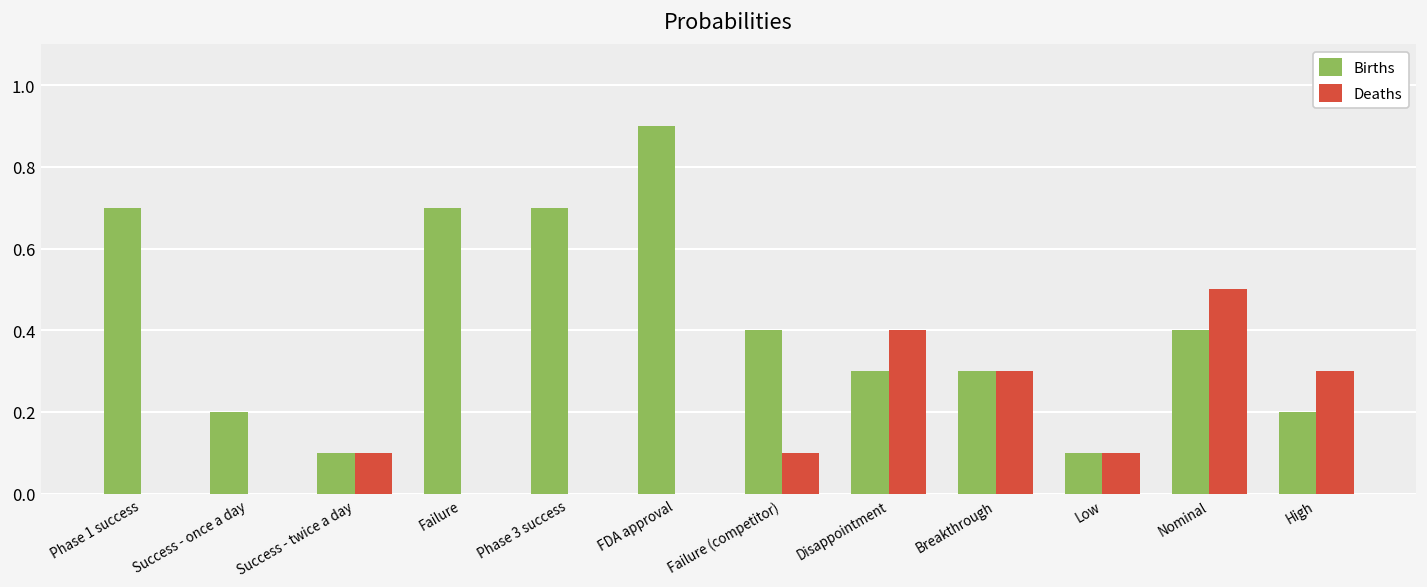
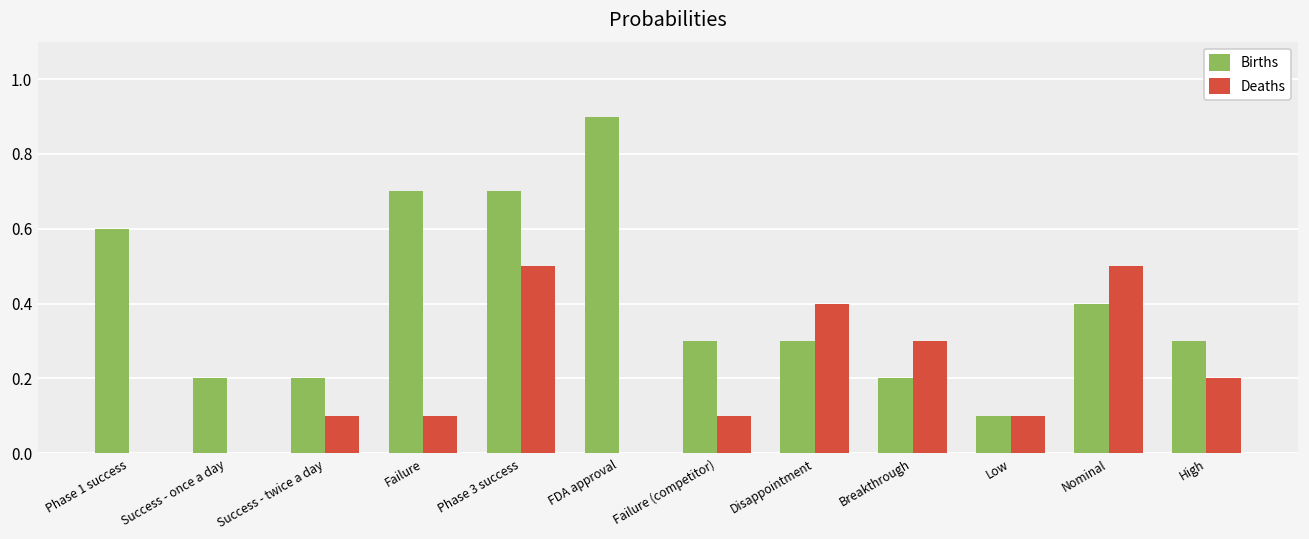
Births, Phase 1 success: 0.7 -> 0.6
Births, Success - twice a day: 0.1 -> 0.2
Deaths, Failure: 0.0 -> 0.1
Deaths, Phase 3 success: 0.0 -> 0.5
Births, Failure (competitor): 0.4 -> 0.3
Births, Breakthrough: 0.3 -> 0.2
Births, High: 0.2 -> 0.3
Deaths, High: 0.3 -> 0.2
